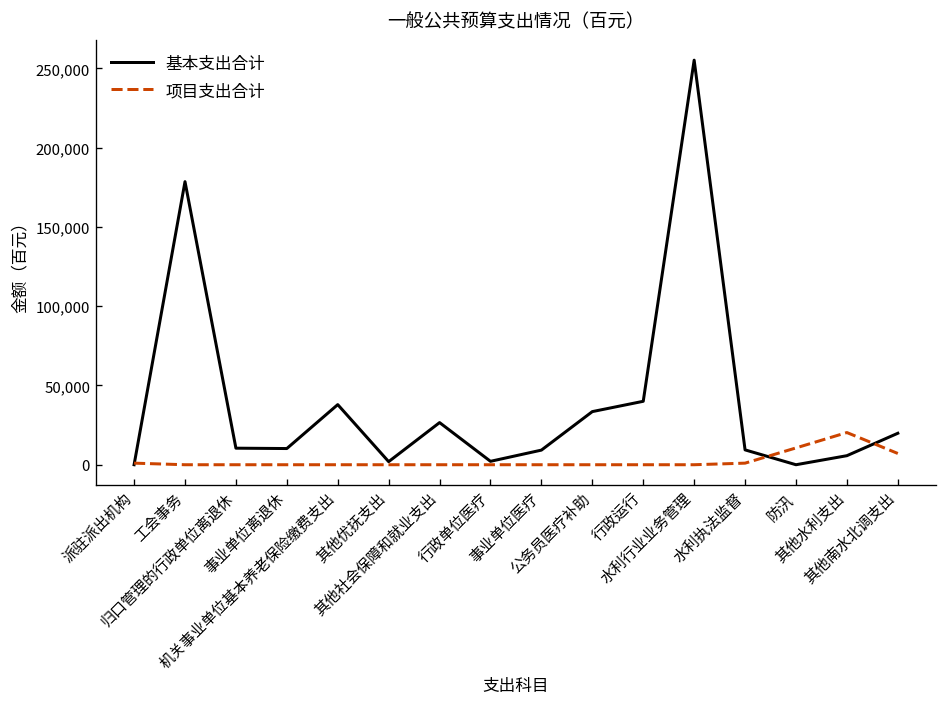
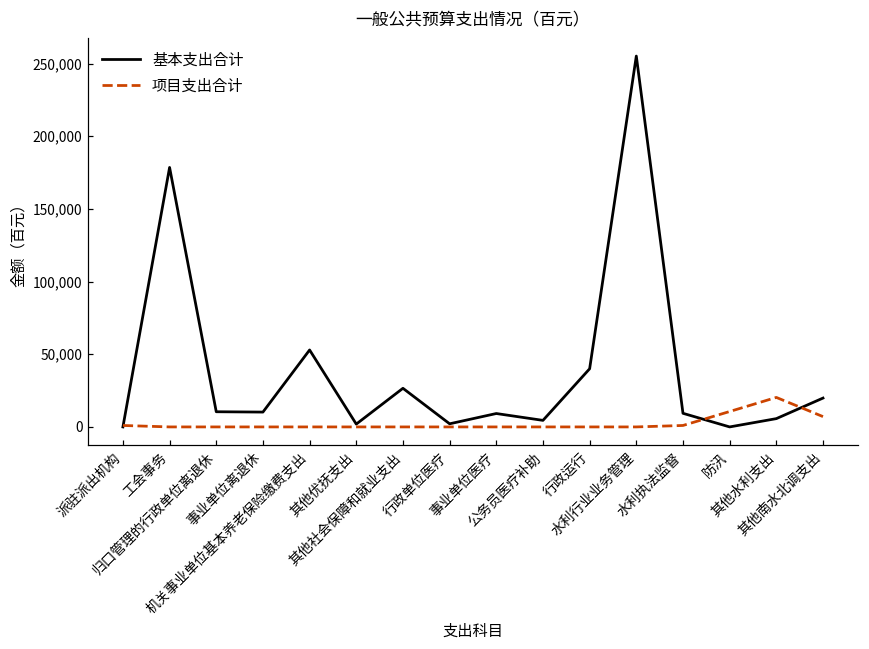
基本支出合计, 机关事业单位基本养老保险缴费支出: 38,000 -> 53,000
基本支出合计, 公务员医疗补助: 34,000 -> 5,000
